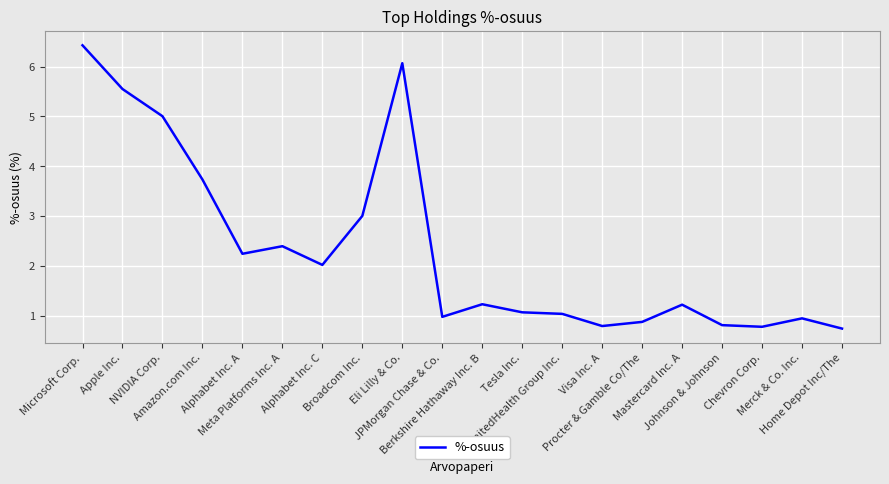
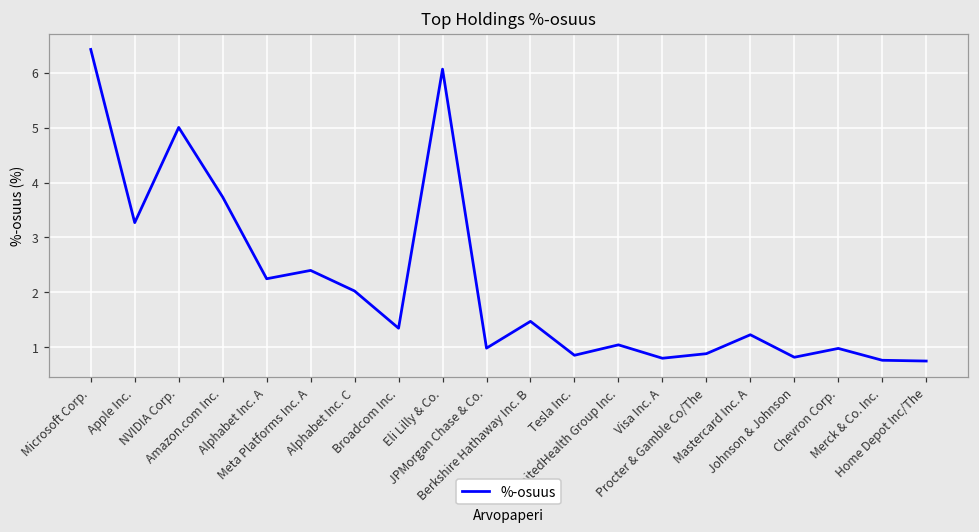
Apple Inc.: 5.6 -> 3.3
Broadcom Inc.: 3.0 -> 1.3
Berkshire Hathaway Inc. B: 1.2 -> 1.5
Tesla Inc.: 1.1 -> 0.9
Chevron Corp.: 0.8 -> 1.0
Merck & Co. Inc.: 1.0 -> 0.8
